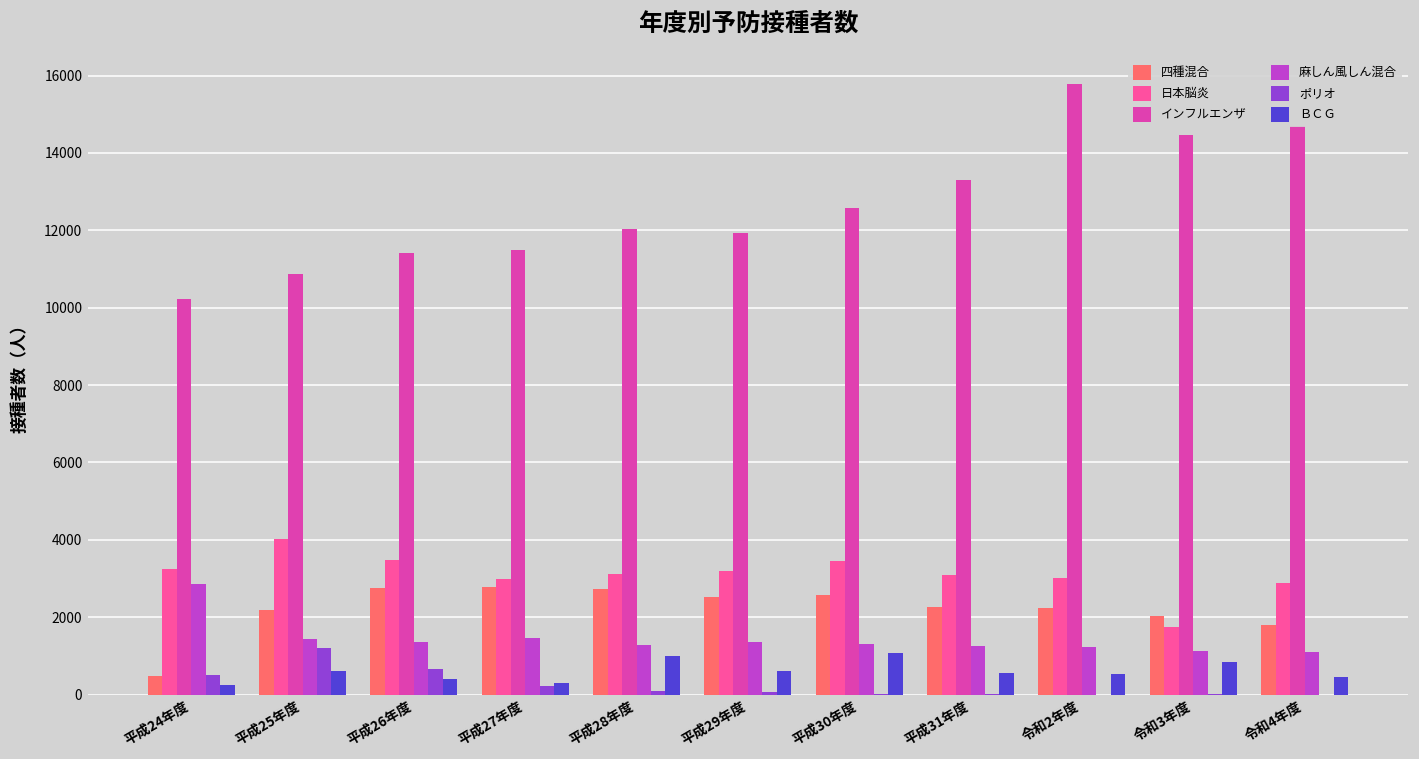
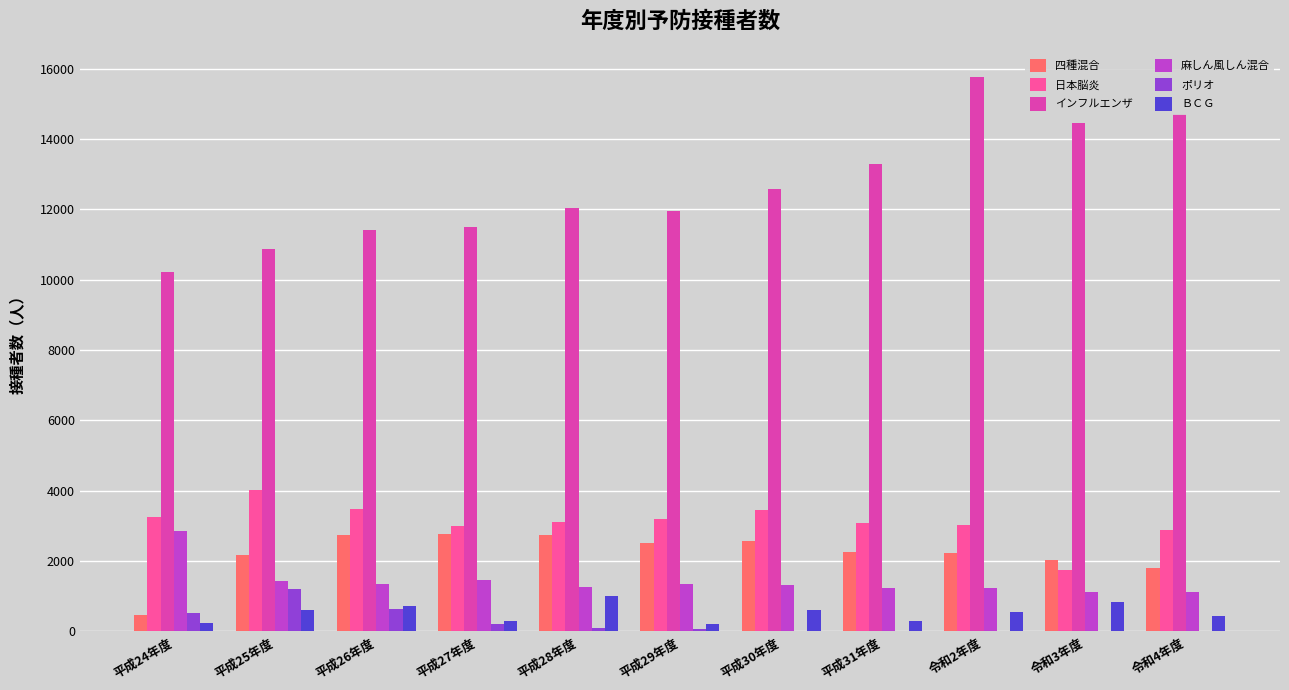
ＢＣＧ, 平成26年度: 400 -> 700
ＢＣＧ, 平成29年度: 600 -> 200
ＢＣＧ, 平成30年度: 1100 -> 600
ＢＣＧ, 平成31年度: 600 -> 300
